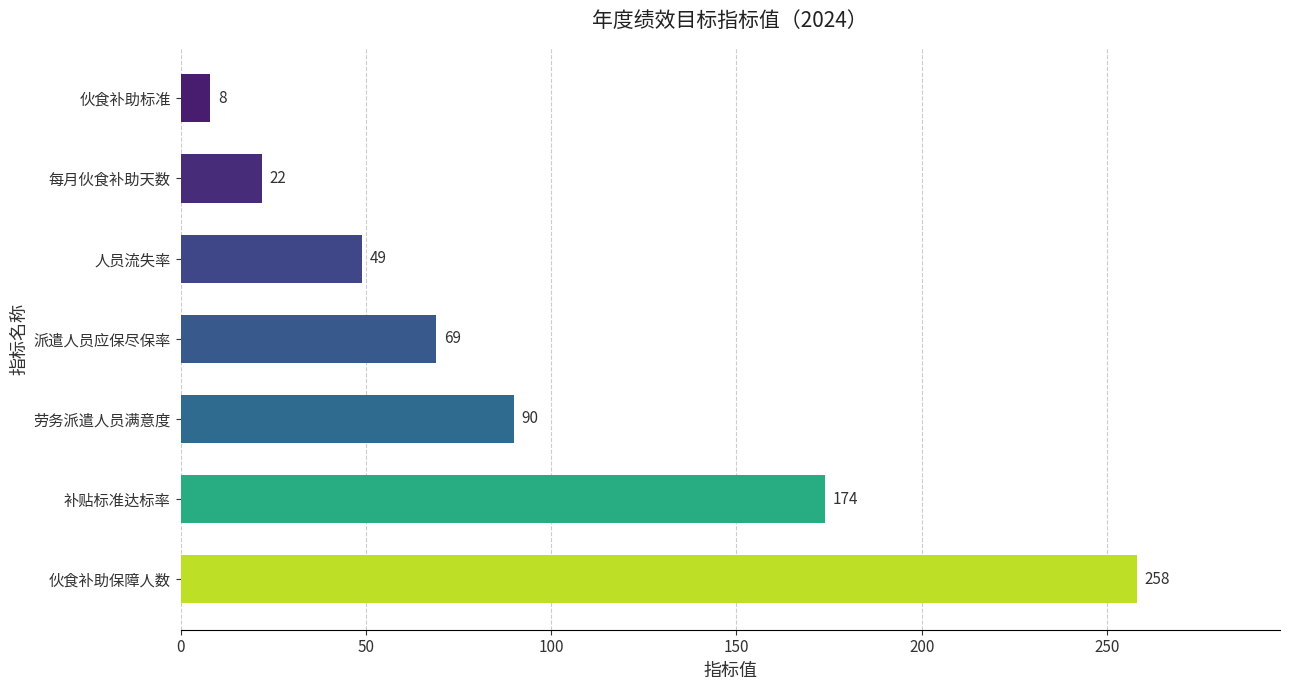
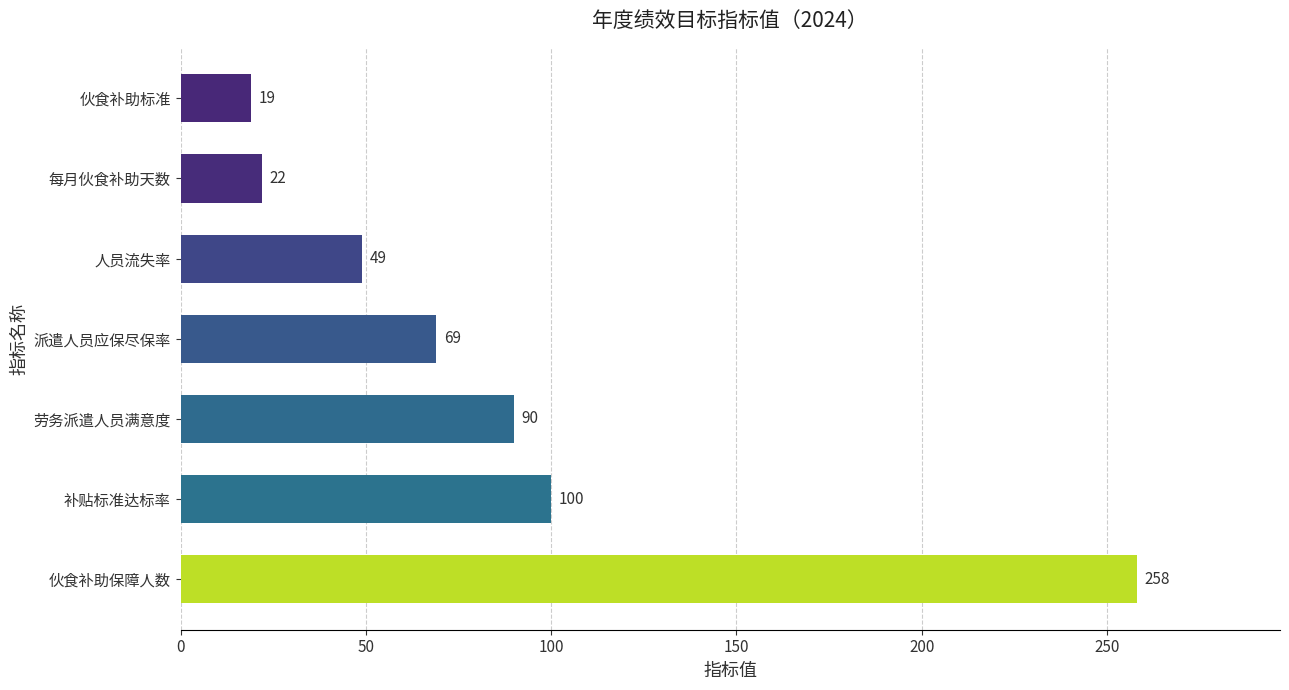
伙食补助标准: 8 -> 19
补贴标准达标率: 174 -> 100
